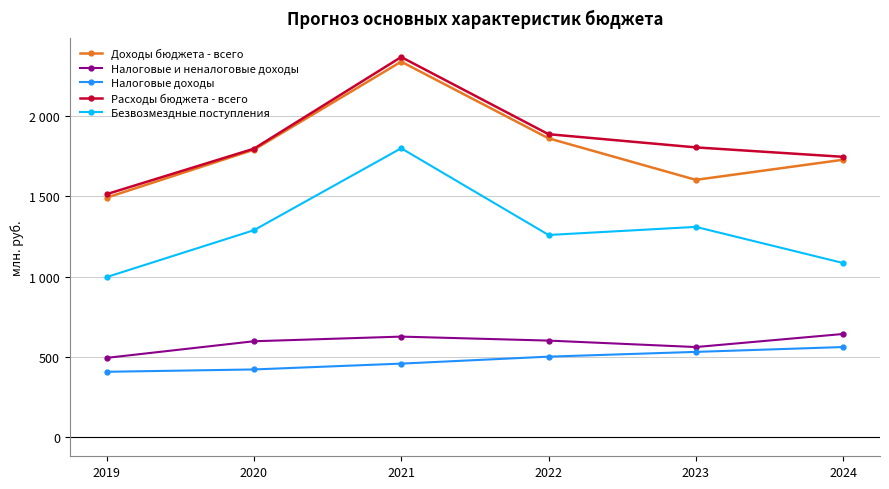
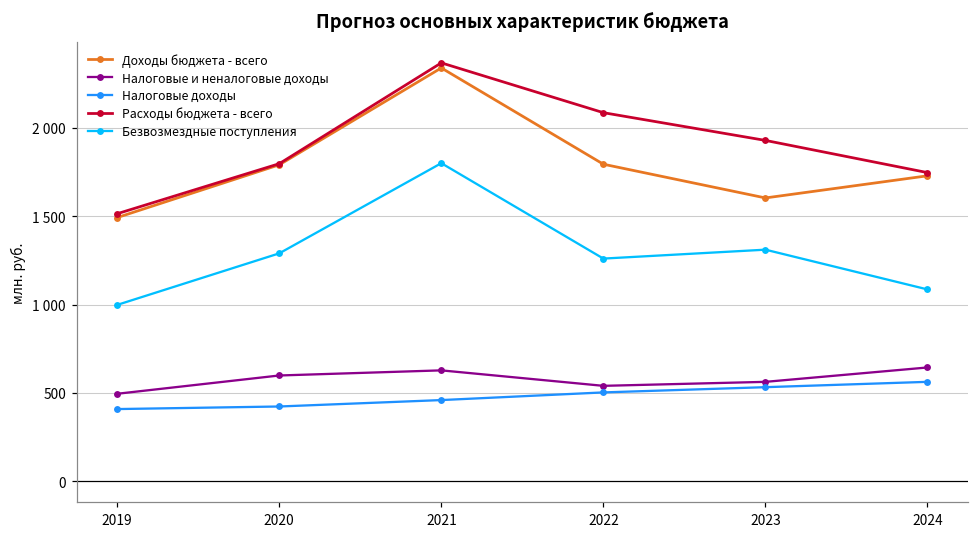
Доходы бюджета - всего, 2022: 1860 -> 1790
Налоговые и неналоговые доходы, 2022: 600 -> 540
Расходы бюджета - всего, 2022: 1890 -> 2090
Расходы бюджета - всего, 2023: 1810 -> 1930
